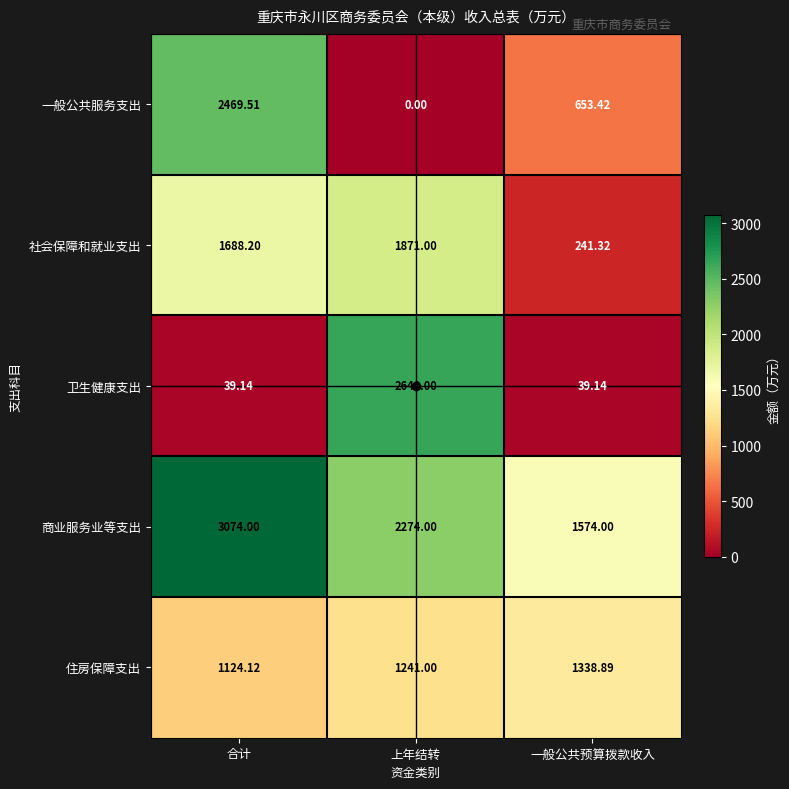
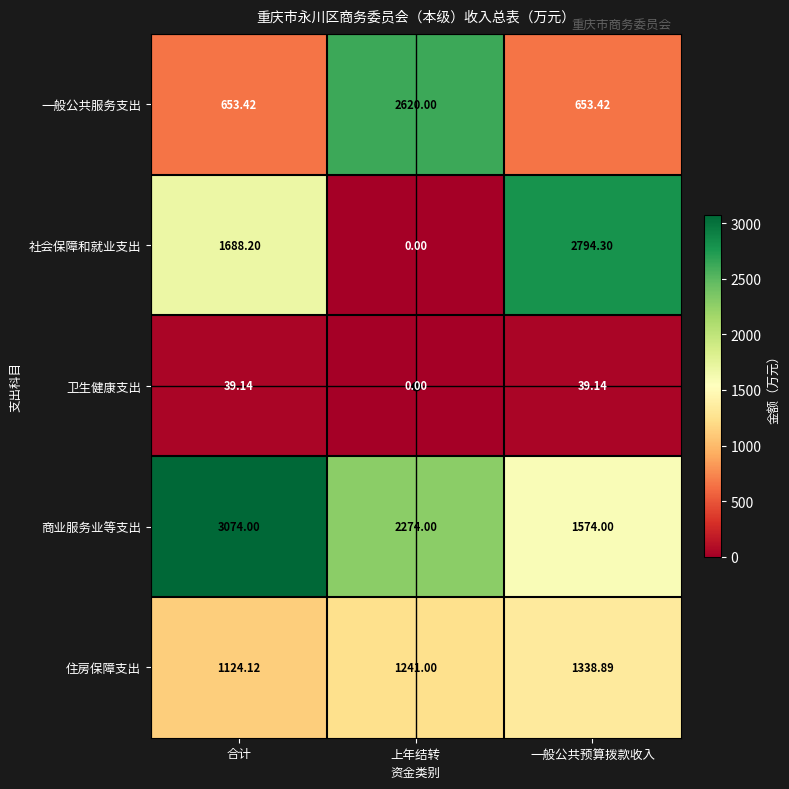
一般公共服务支出, 合计: 2469.51 -> 653.42
一般公共服务支出, 上年结转: 0.00 -> 2620.00
社会保障和就业支出, 上年结转: 1871.00 -> 0.00
社会保障和就业支出, 一般公共预算拨款收入: 241.32 -> 2794.30
卫生健康支出, 上年结转: 2648.00 -> 0.00
